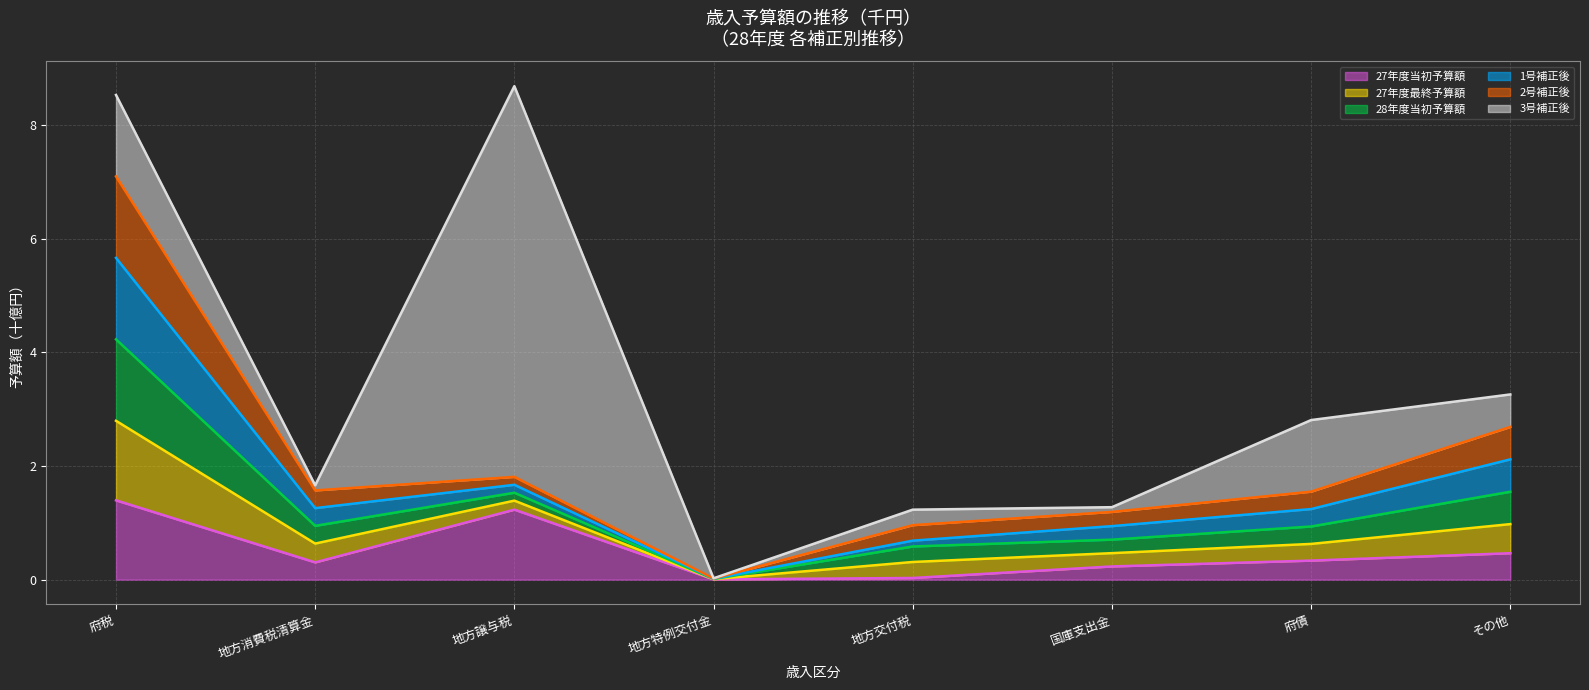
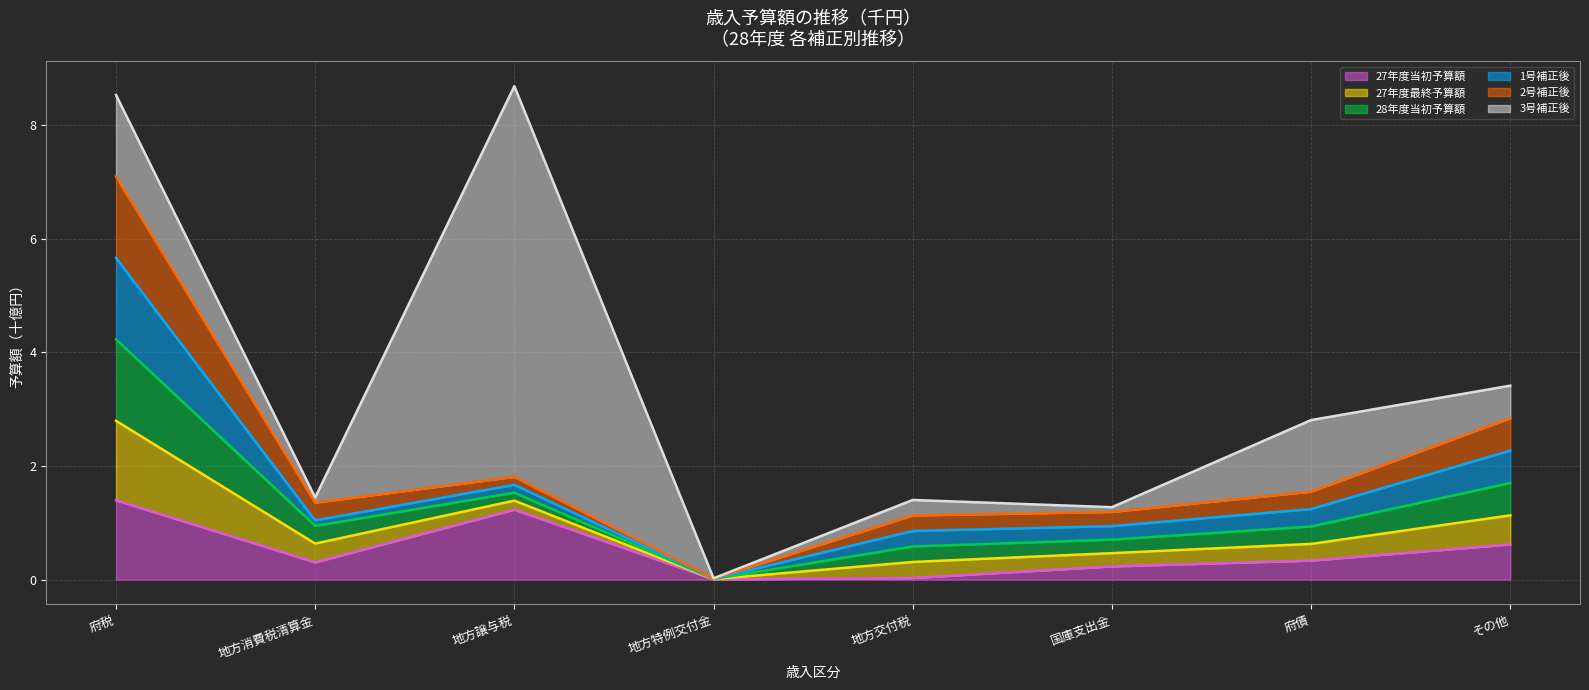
1号補正後, 地方消費税清算金: 0.3 -> 0.1
1号補正後, 地方交付税: 0.1 -> 0.3
27年度当初予算額, その他: 0.5 -> 0.6
